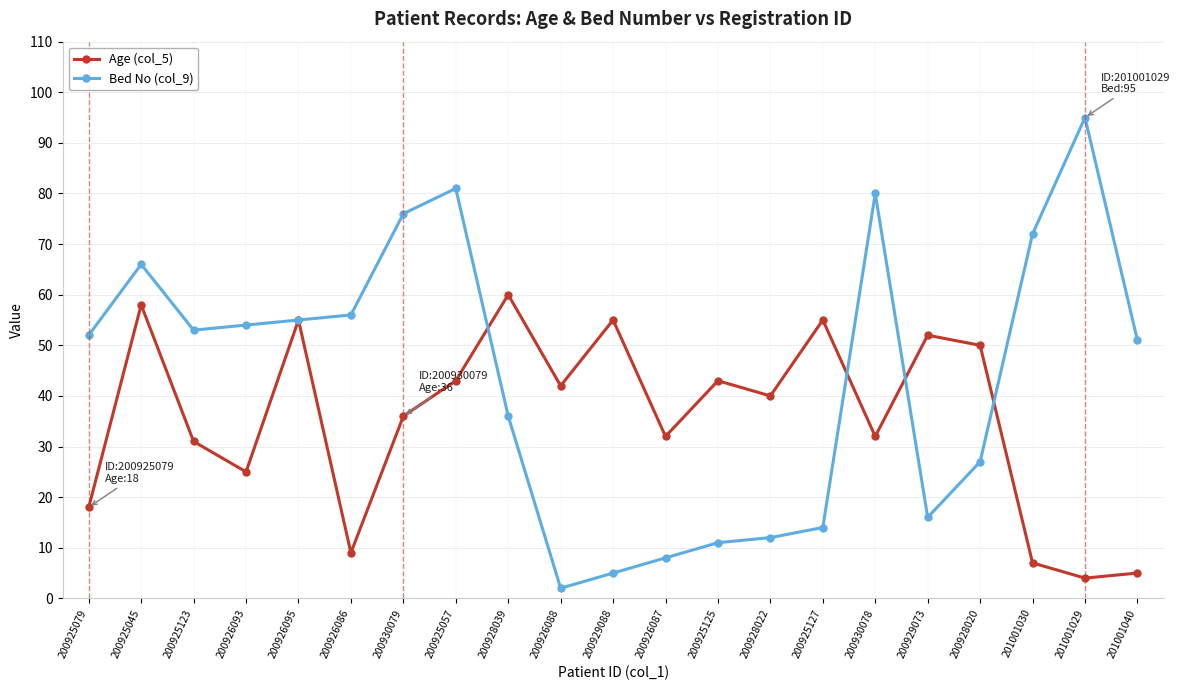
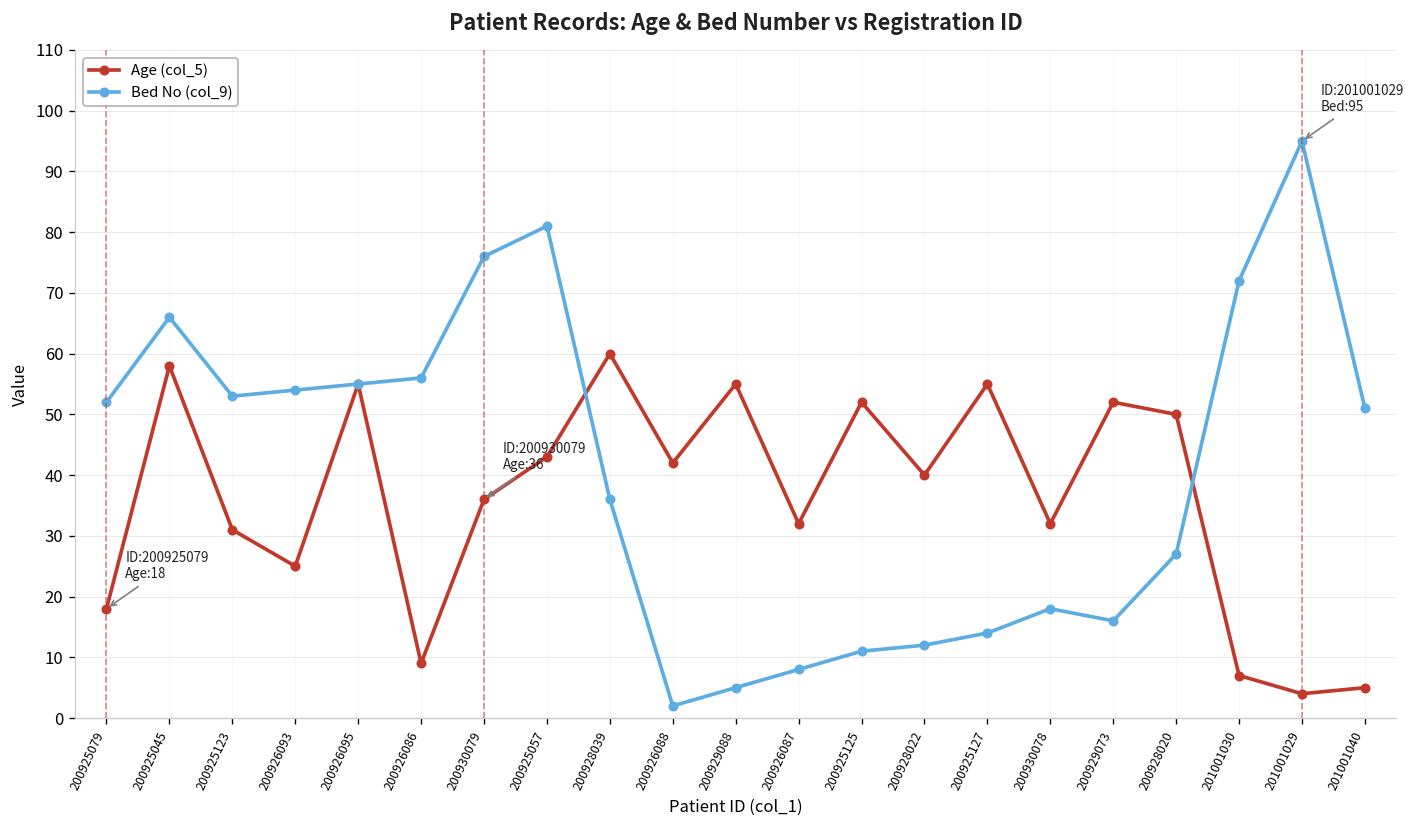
Age (col_5), 200925125: 43 -> 52
Bed No (col_9), 200930078: 80 -> 18
